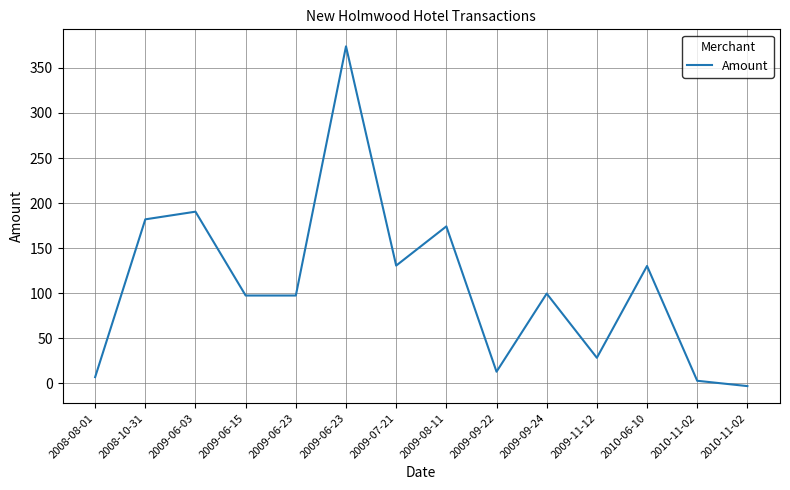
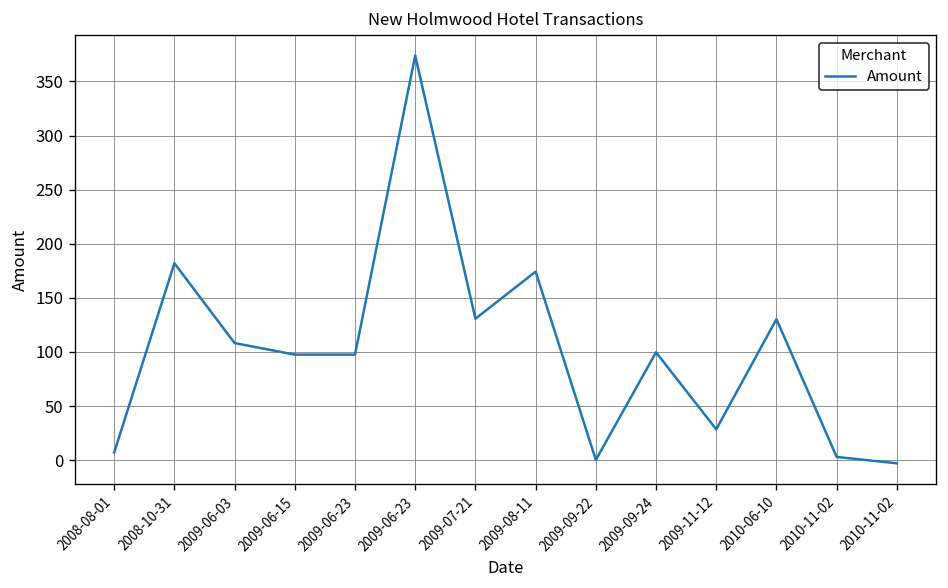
2009-06-03: 190 -> 110
2009-09-22: 10 -> 0
